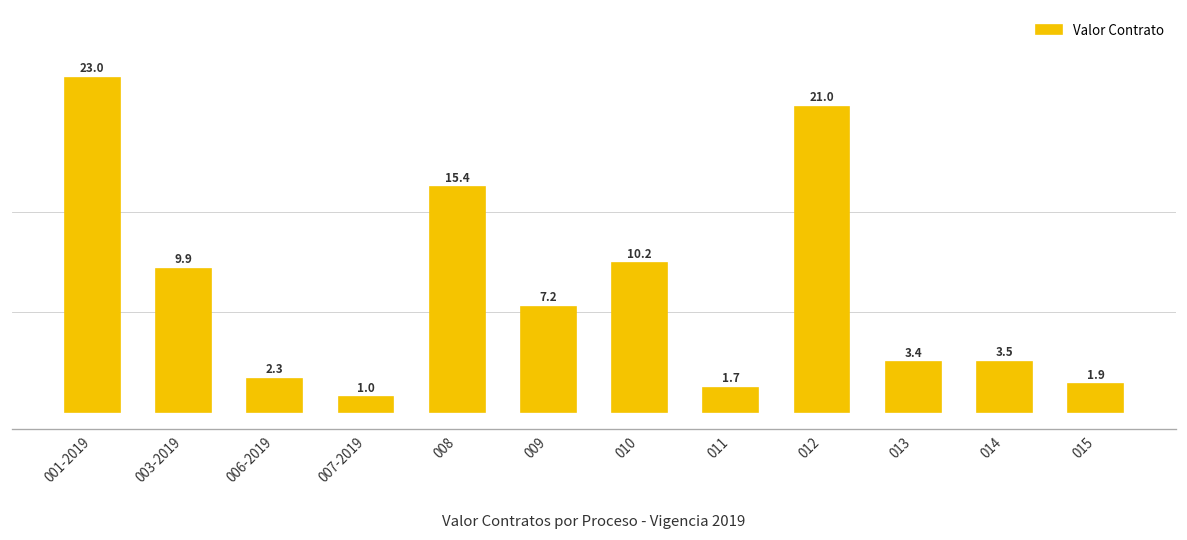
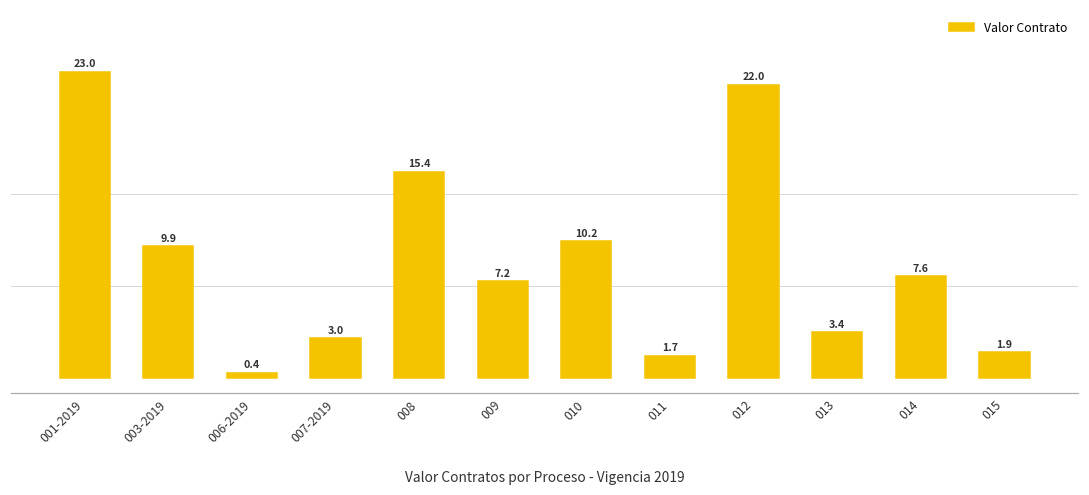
006-2019: 2.3 -> 0.4
007-2019: 1.0 -> 3.0
012: 21.0 -> 22.0
014: 3.5 -> 7.6
